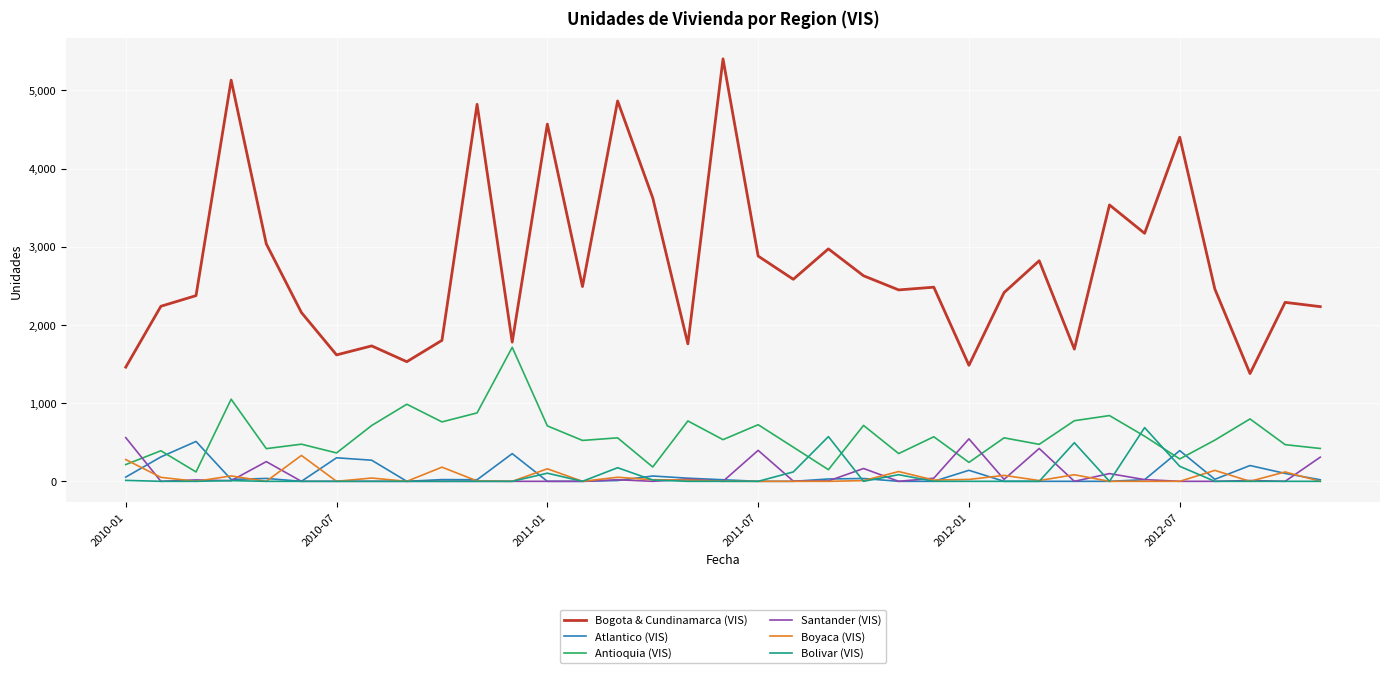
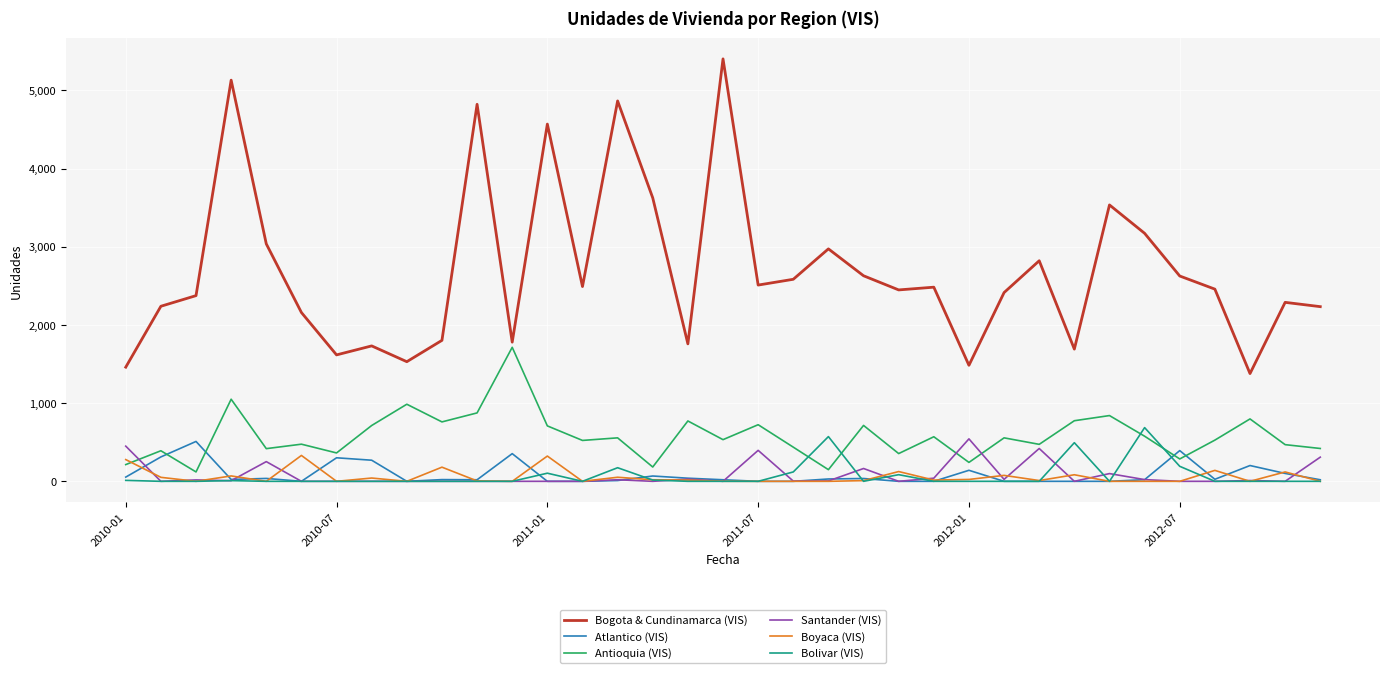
Santander (VIS), 2010-01: 600 -> 500
Boyaca (VIS), 2011-01: 200 -> 300
Bogota & Cundinamarca (VIS), 2011-07: 2,900 -> 2,500
Bogota & Cundinamarca (VIS), 2012-07: 4,400 -> 2,600
